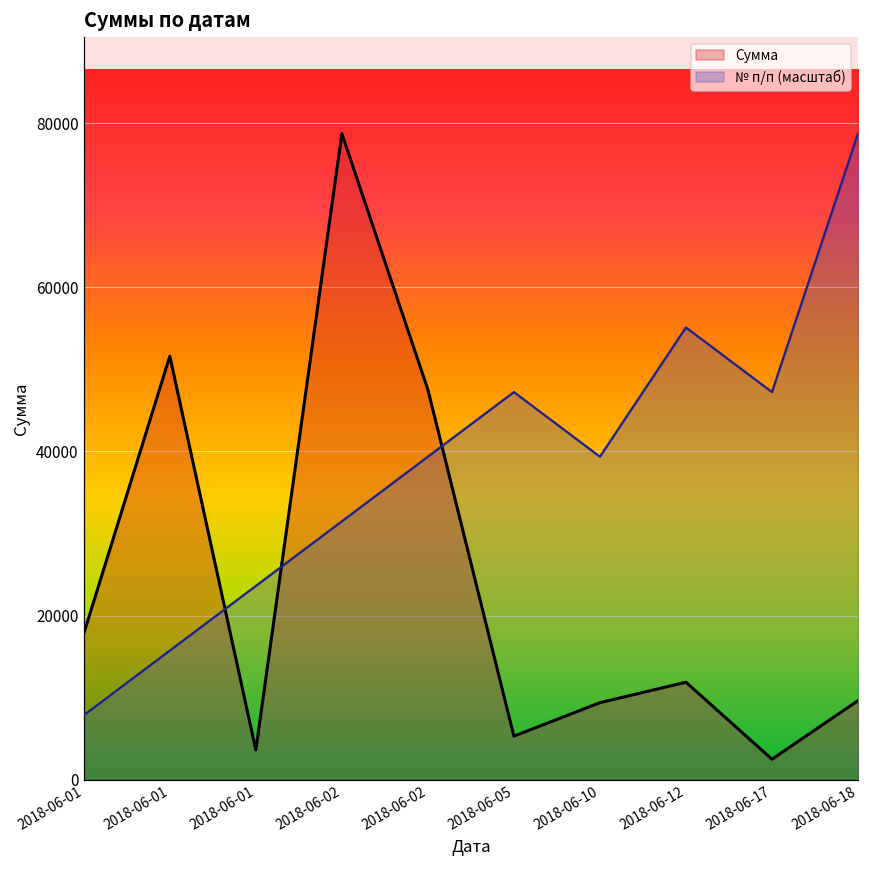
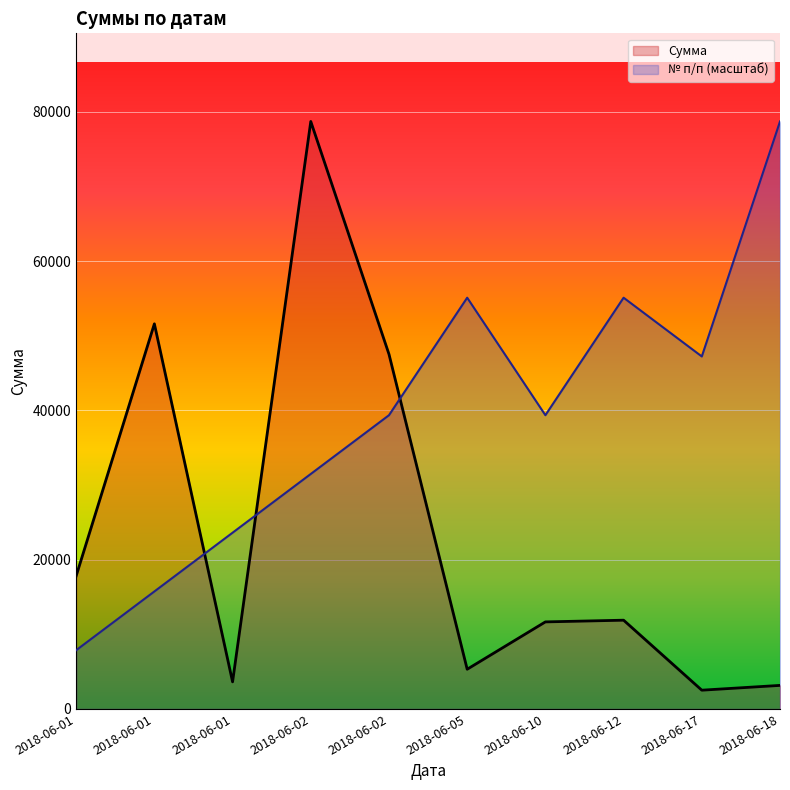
№ п/п (масштаб), 2018-06-05: 47000 -> 55000
Сумма, 2018-06-10: 9000 -> 12000
Сумма, 2018-06-18: 10000 -> 3000
